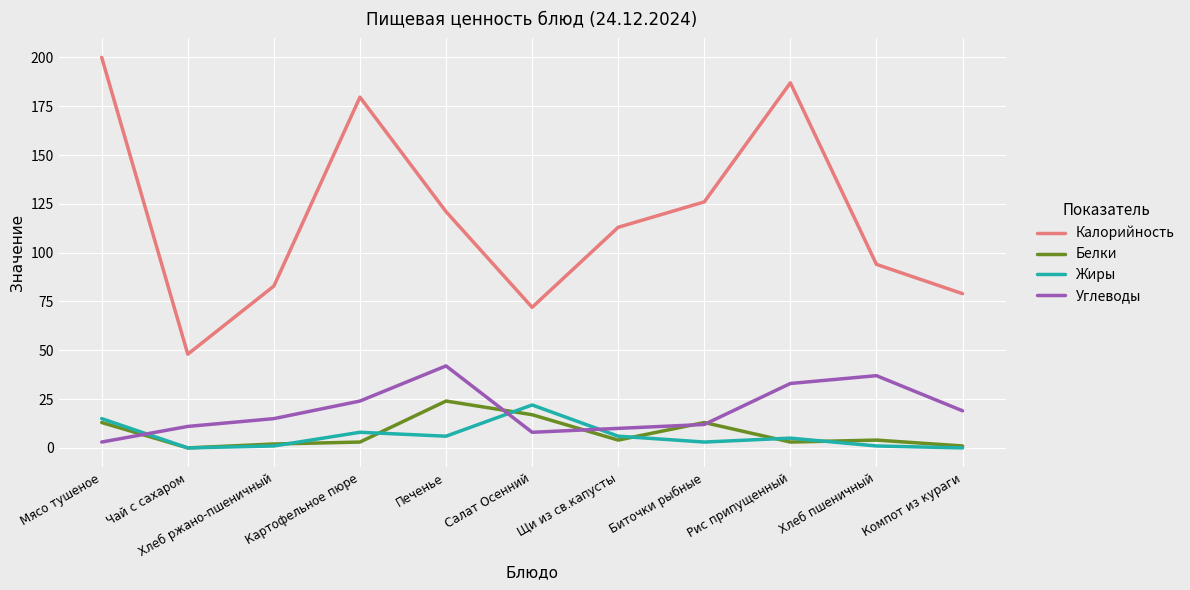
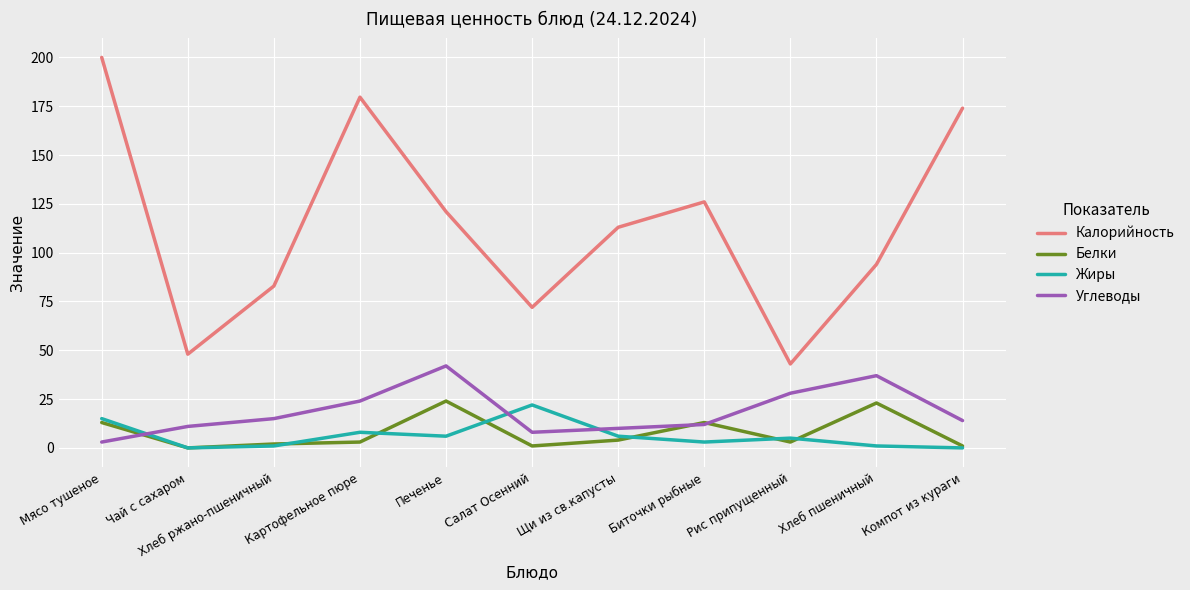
Белки, Салат Осенний: 17 -> 1
Калорийность, Рис припущенный: 187 -> 43
Углеводы, Рис припущенный: 33 -> 28
Белки, Хлеб пшеничный: 4 -> 23
Калорийность, Компот из кураги: 79 -> 174
Углеводы, Компот из кураги: 19 -> 14
